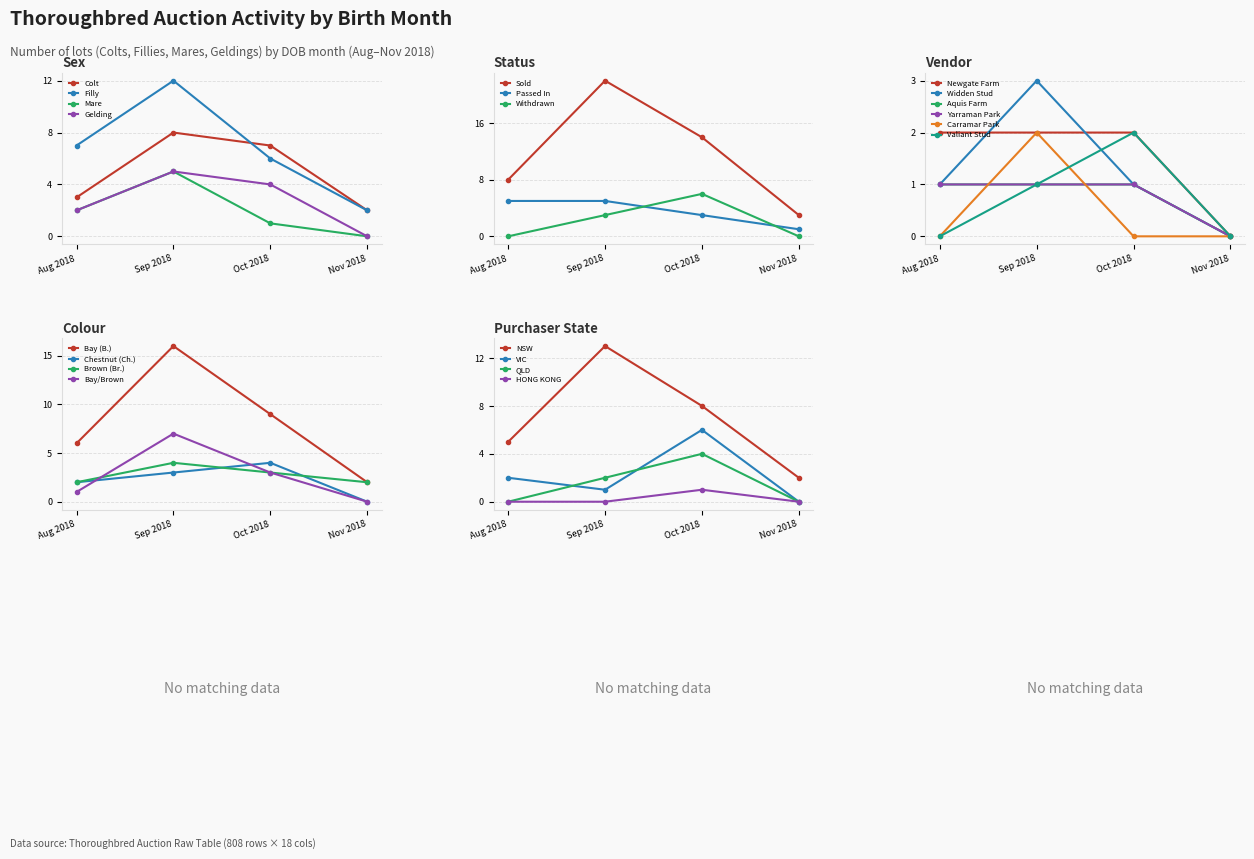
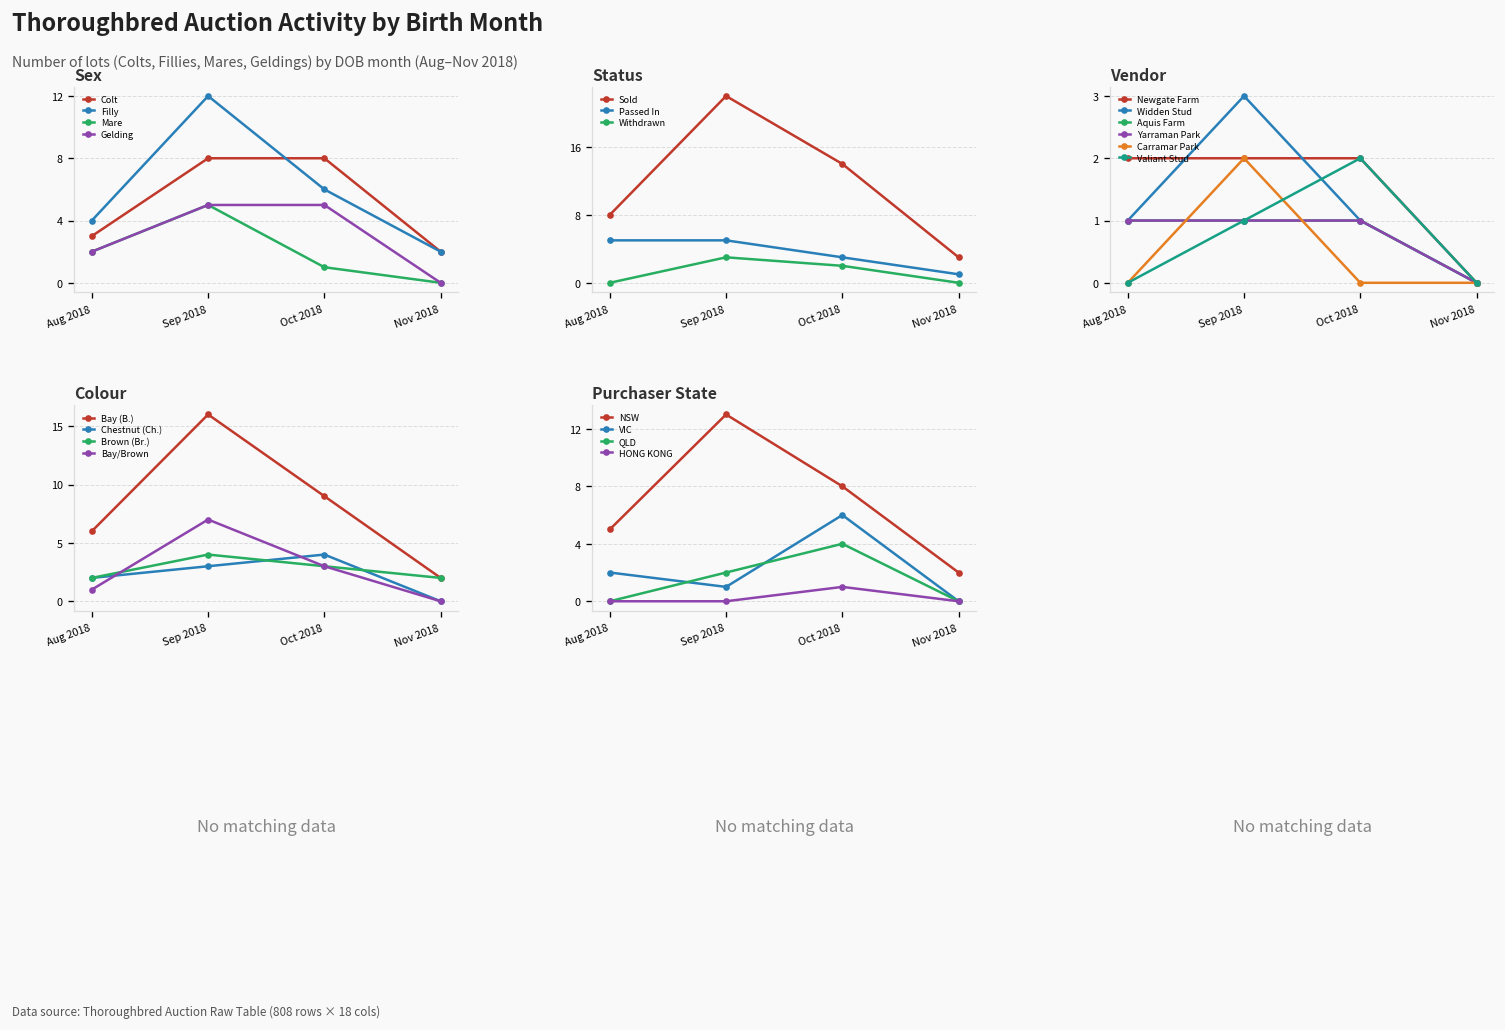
Sex, Filly, Aug 2018: 7 -> 4
Sex, Colt, Oct 2018: 7 -> 8
Sex, Gelding, Oct 2018: 4 -> 5
Status, Withdrawn, Oct 2018: 6 -> 2
